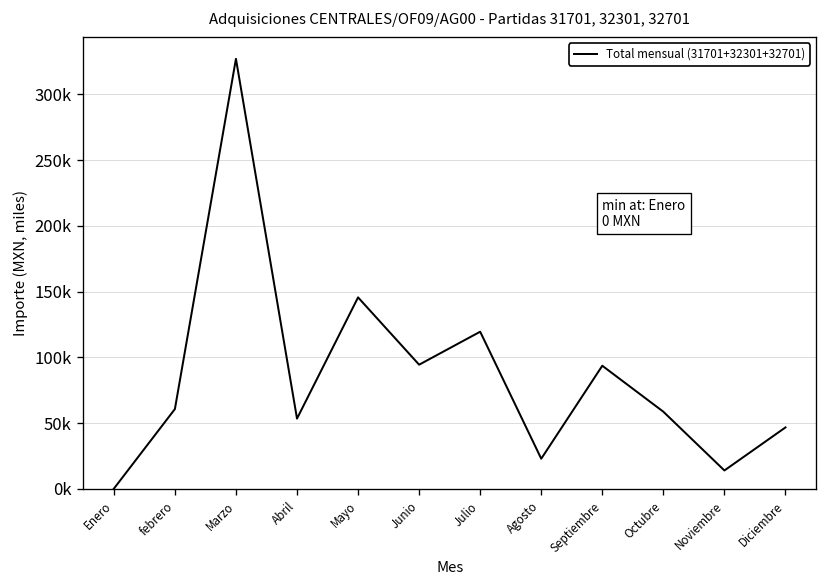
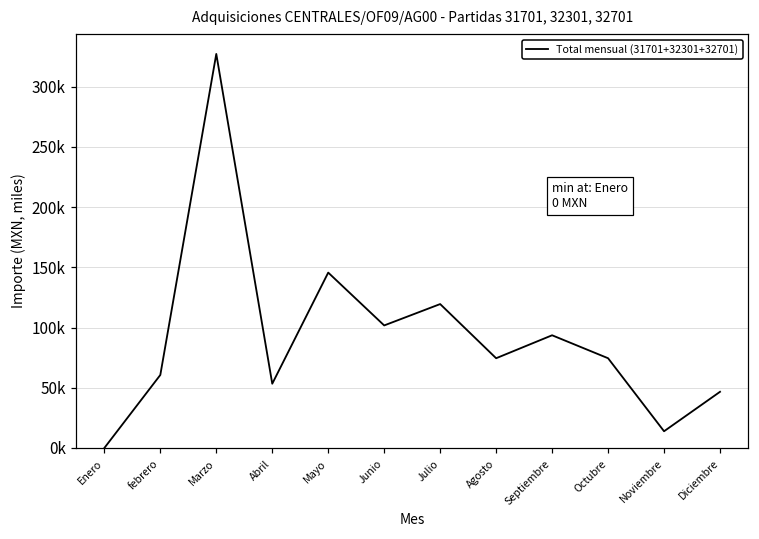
Junio: 94000 -> 102000
Agosto: 23000 -> 75000
Octubre: 59000 -> 75000
